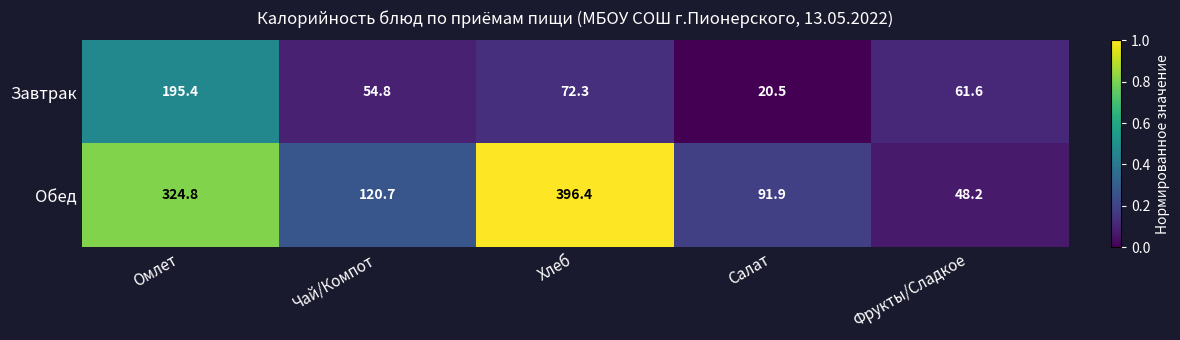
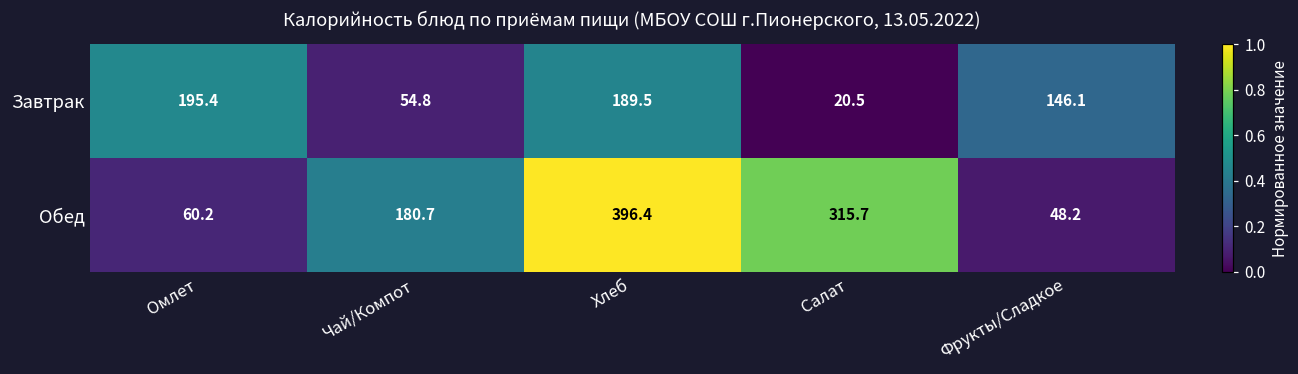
Завтрак, Хлеб: 72.3 -> 189.5
Завтрак, Фрукты/Сладкое: 61.6 -> 146.1
Обед, Омлет: 324.8 -> 60.2
Обед, Чай/Компот: 120.7 -> 180.7
Обед, Салат: 91.9 -> 315.7
